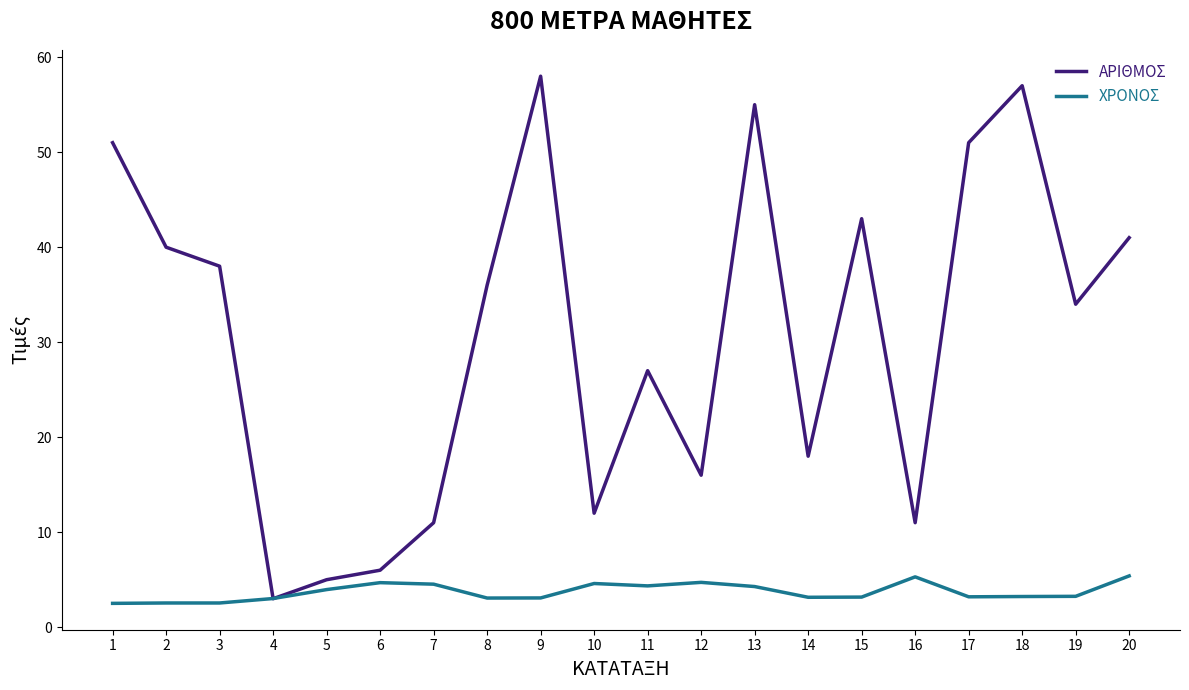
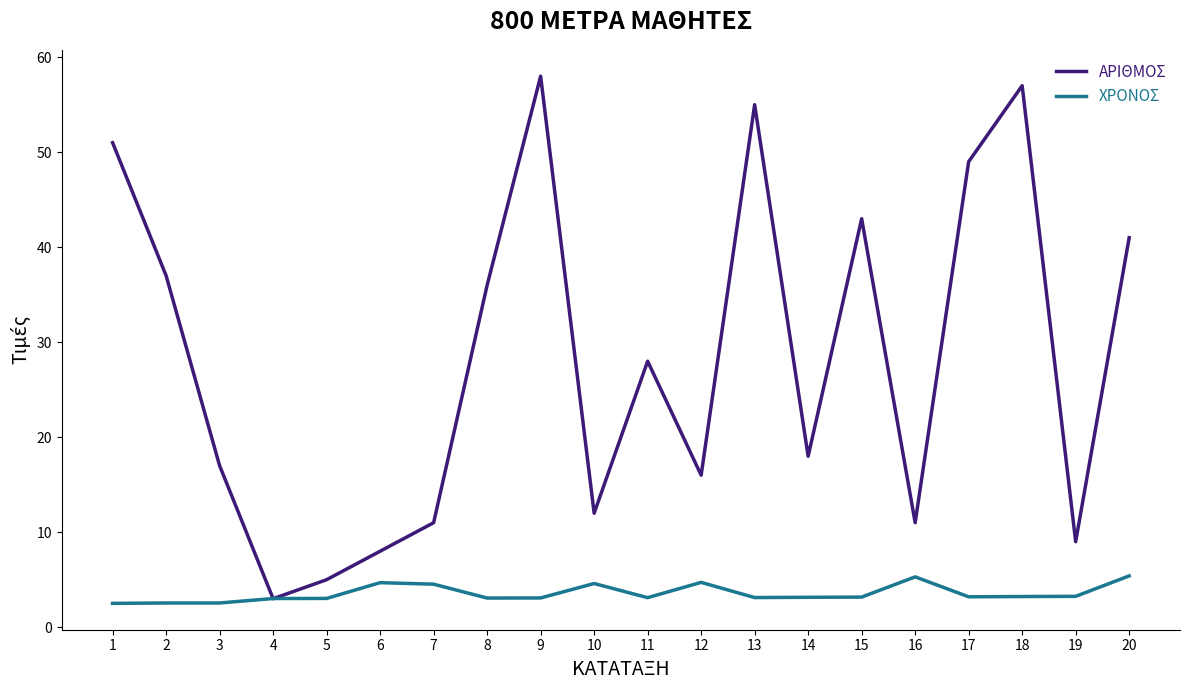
ΑΡΙΘΜΟΣ, 2: 40 -> 37
ΑΡΙΘΜΟΣ, 3: 38 -> 17
ΧΡΟΝΟΣ, 5: 4 -> 3
ΑΡΙΘΜΟΣ, 6: 6 -> 8
ΑΡΙΘΜΟΣ, 11: 27 -> 28
ΧΡΟΝΟΣ, 11: 4 -> 3
ΧΡΟΝΟΣ, 13: 4 -> 3
ΑΡΙΘΜΟΣ, 17: 51 -> 49
ΑΡΙΘΜΟΣ, 19: 34 -> 9
